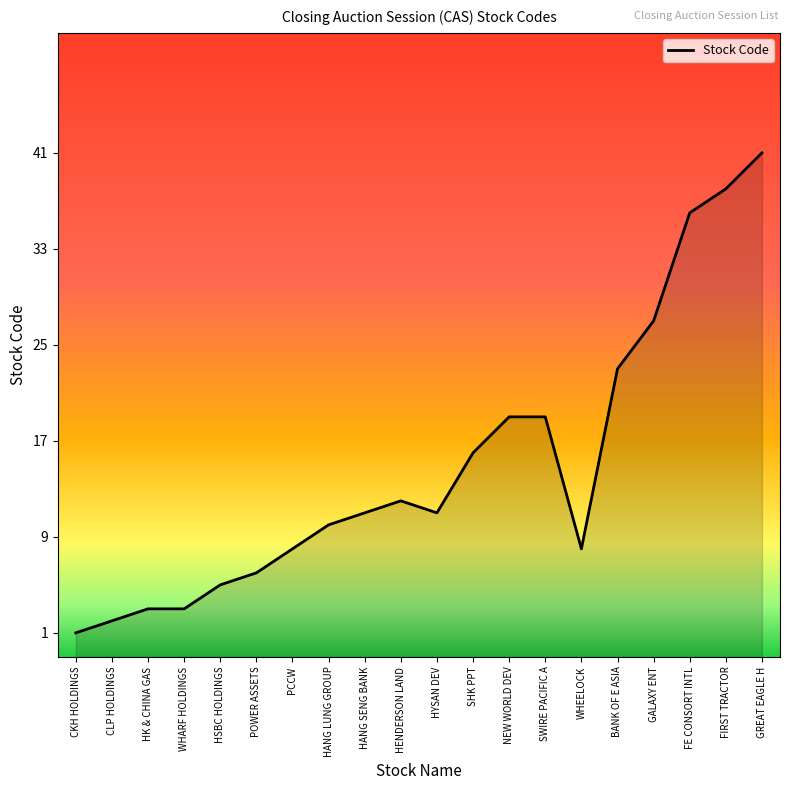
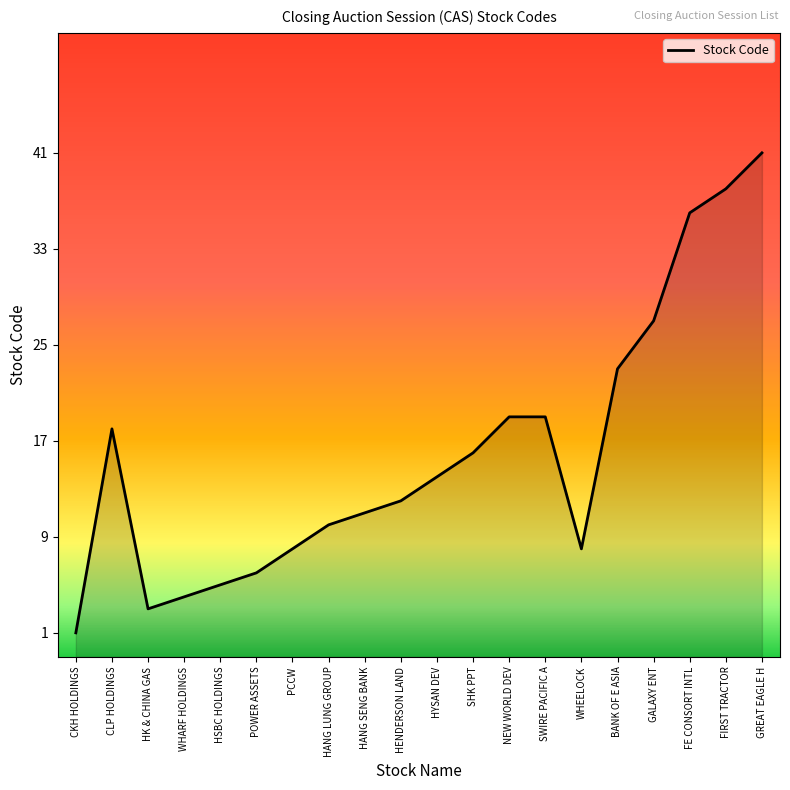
CLP HOLDINGS: 2 -> 18
WHARF HOLDINGS: 3 -> 4
HYSAN DEV: 11 -> 14
